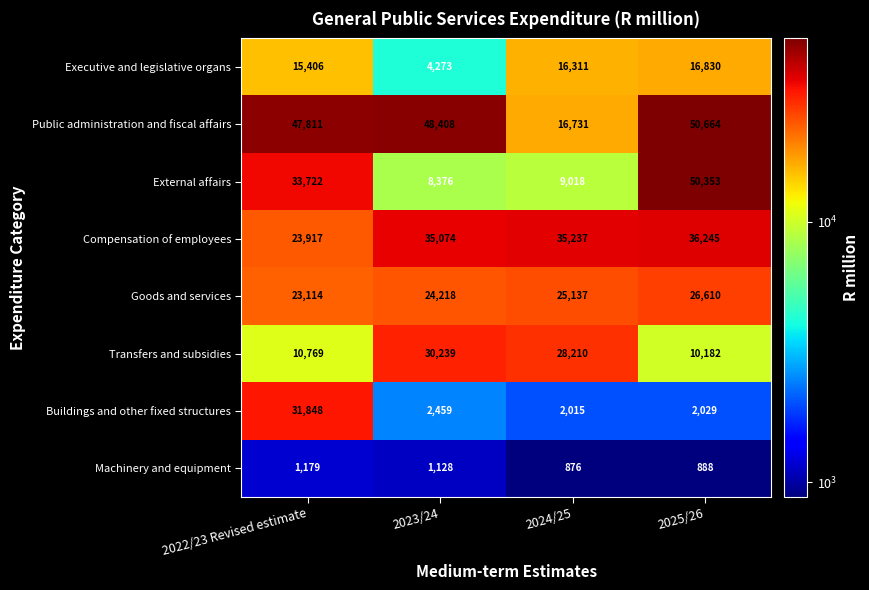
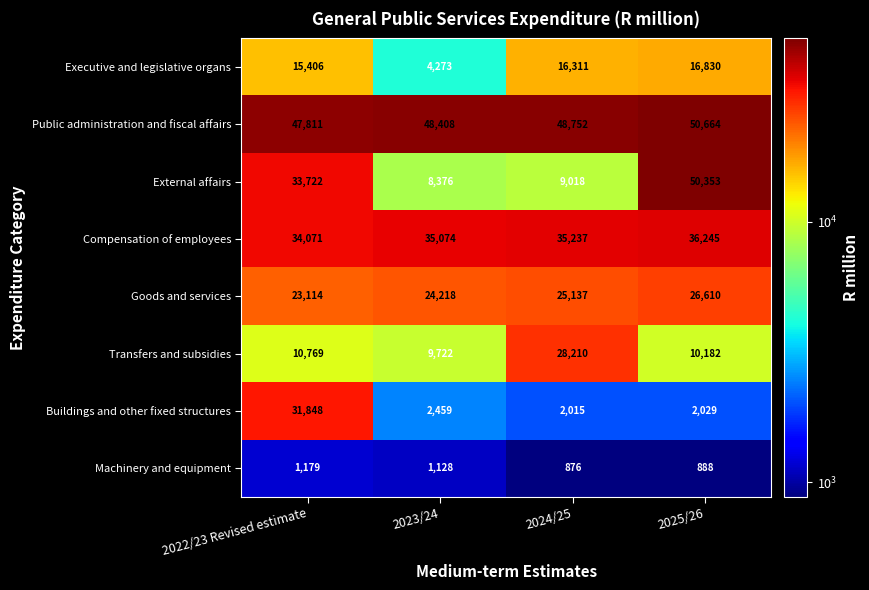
Public administration and fiscal affairs, 2024/25: 16,731 -> 48,752
Compensation of employees, 2022/23 Revised estimate: 23,917 -> 34,071
Transfers and subsidies, 2023/24: 30,239 -> 9,722
